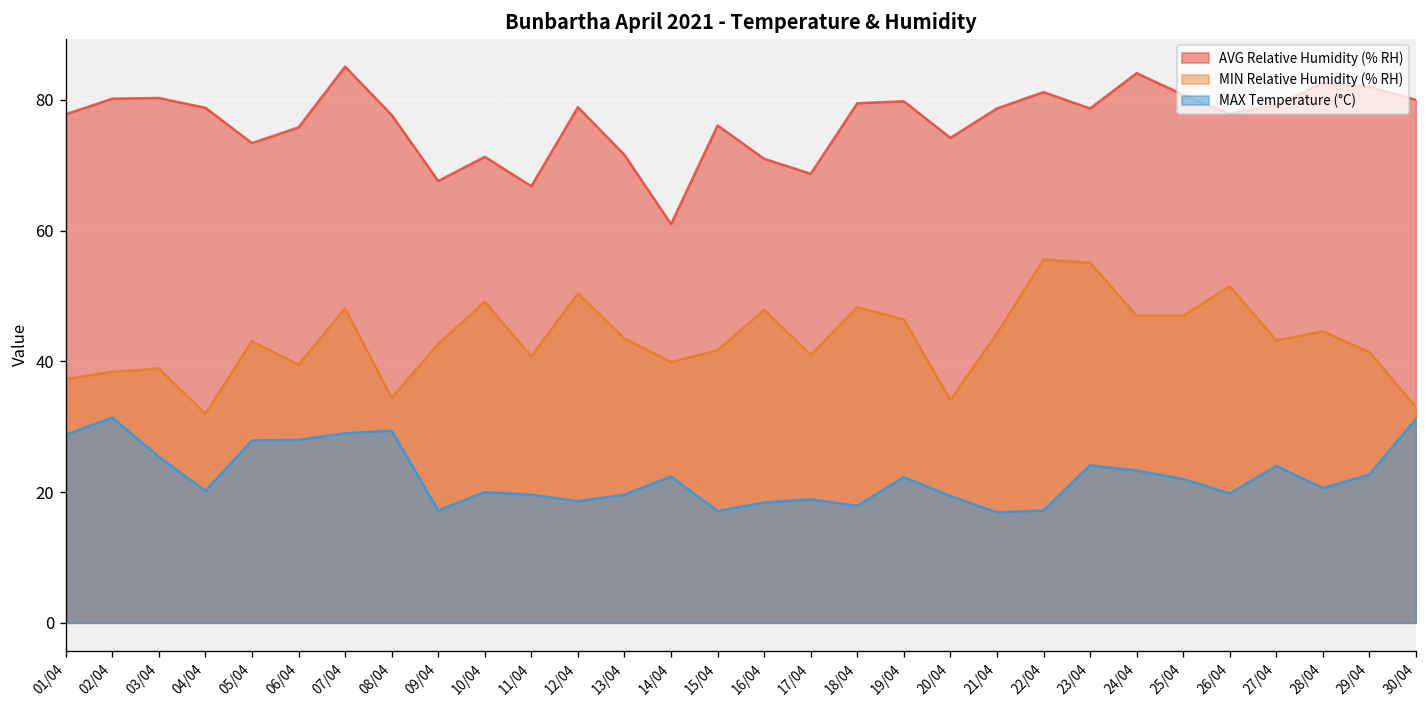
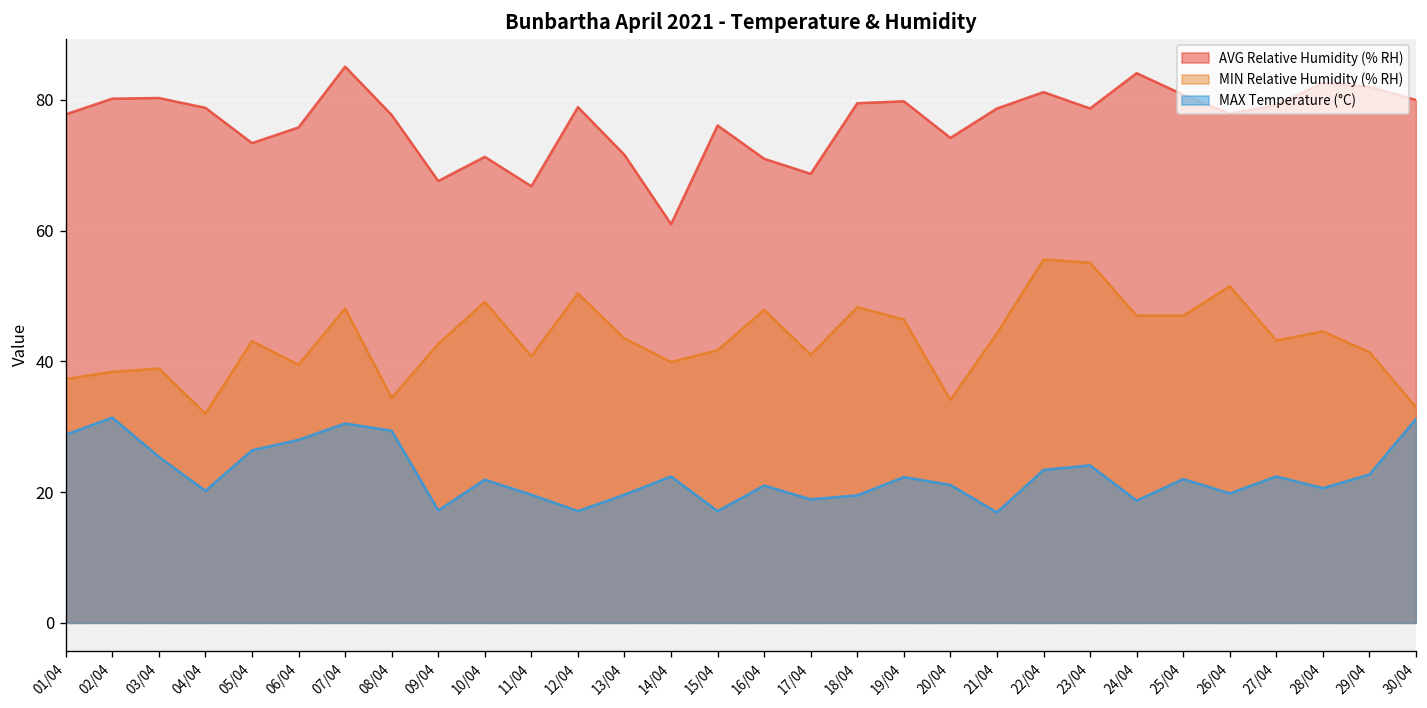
MAX Temperature (°C), 05/04: 28 -> 26
MAX Temperature (°C), 07/04: 29 -> 31
MAX Temperature (°C), 10/04: 20 -> 22
MAX Temperature (°C), 12/04: 19 -> 17
MAX Temperature (°C), 16/04: 18 -> 21
MAX Temperature (°C), 18/04: 18 -> 20
MAX Temperature (°C), 20/04: 19 -> 21
MAX Temperature (°C), 22/04: 17 -> 23
MAX Temperature (°C), 24/04: 23 -> 19
MAX Temperature (°C), 27/04: 24 -> 22
